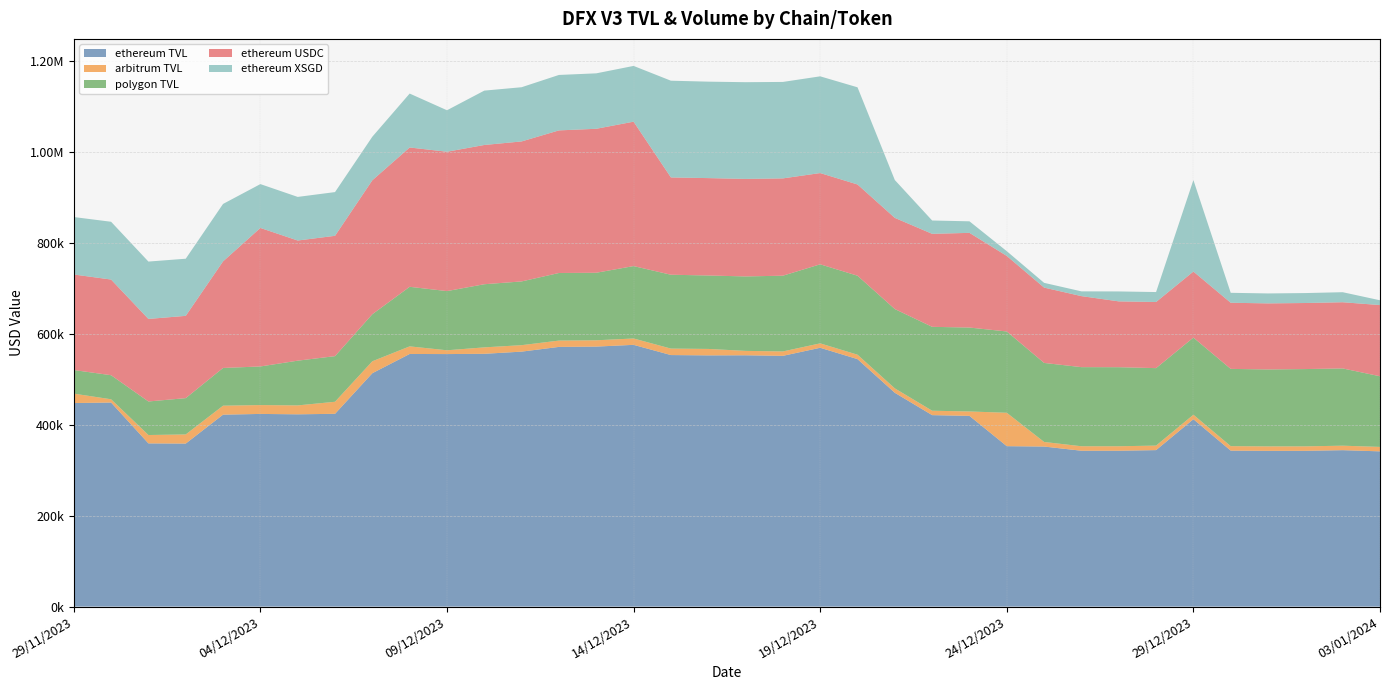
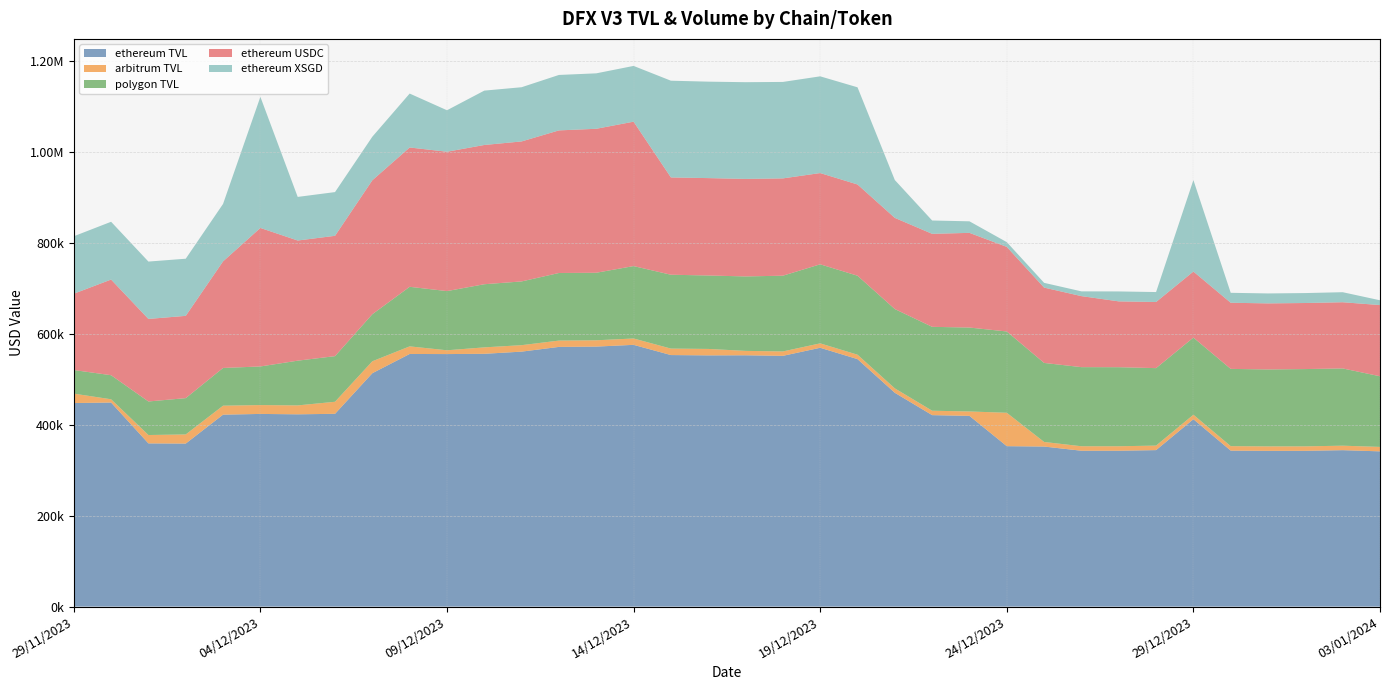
ethereum USDC, 29/11/2023: 210000 -> 170000
ethereum XSGD, 04/12/2023: 100000 -> 290000
ethereum USDC, 24/12/2023: 170000 -> 190000
